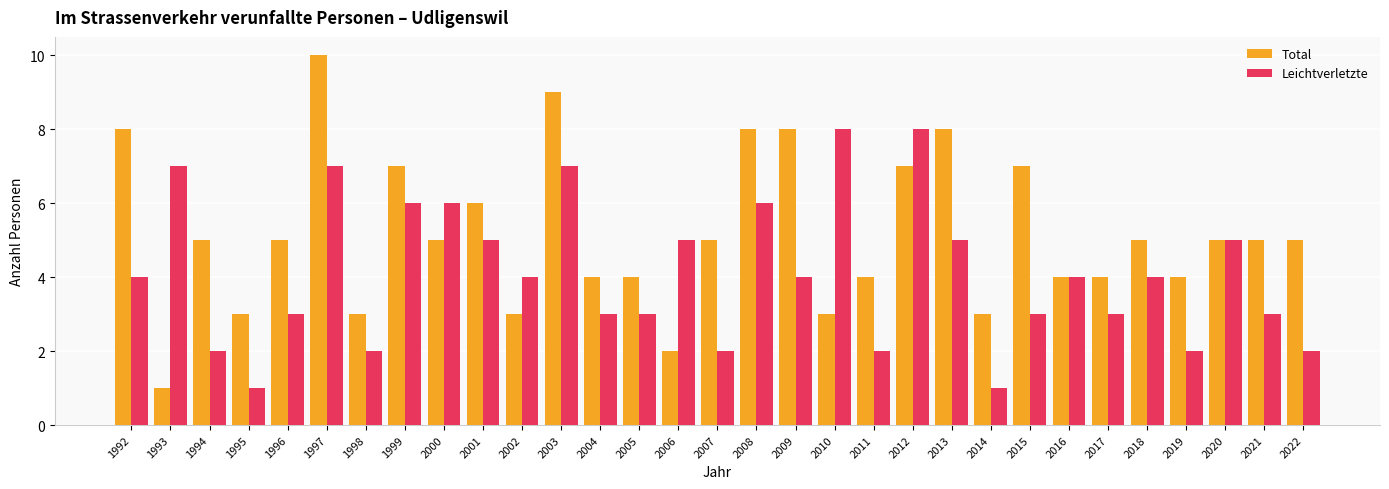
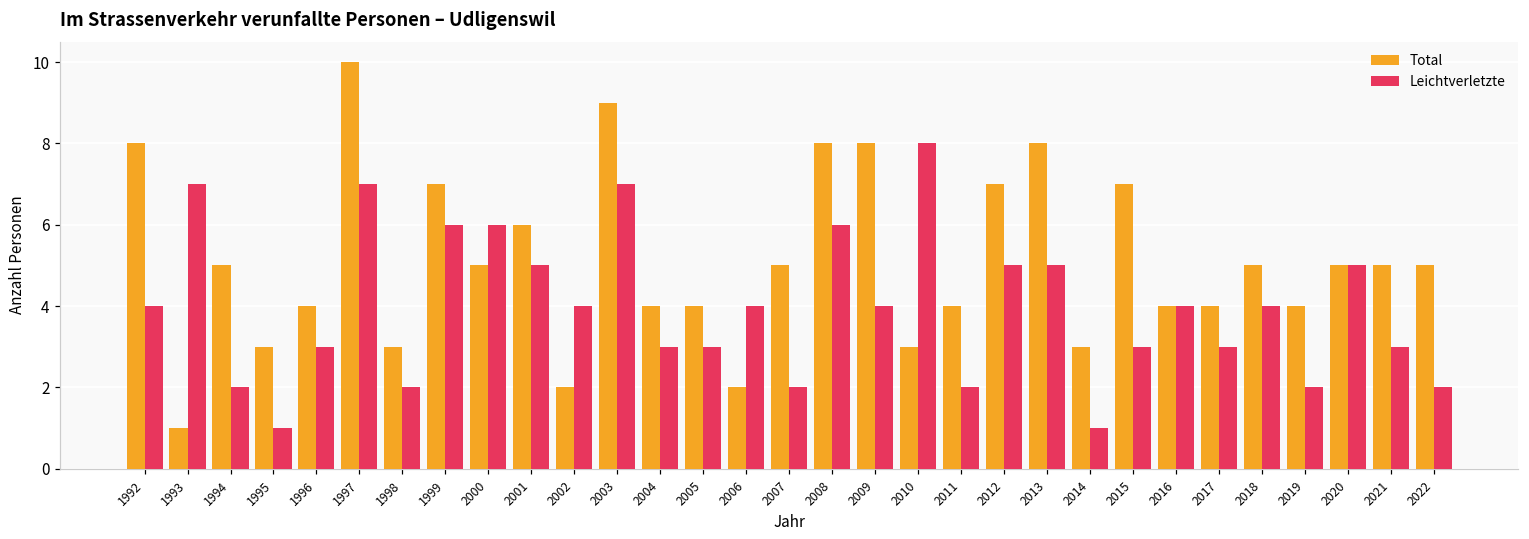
Total, 1996: 5 -> 4
Total, 2002: 3 -> 2
Leichtverletzte, 2006: 5 -> 4
Leichtverletzte, 2012: 8 -> 5
